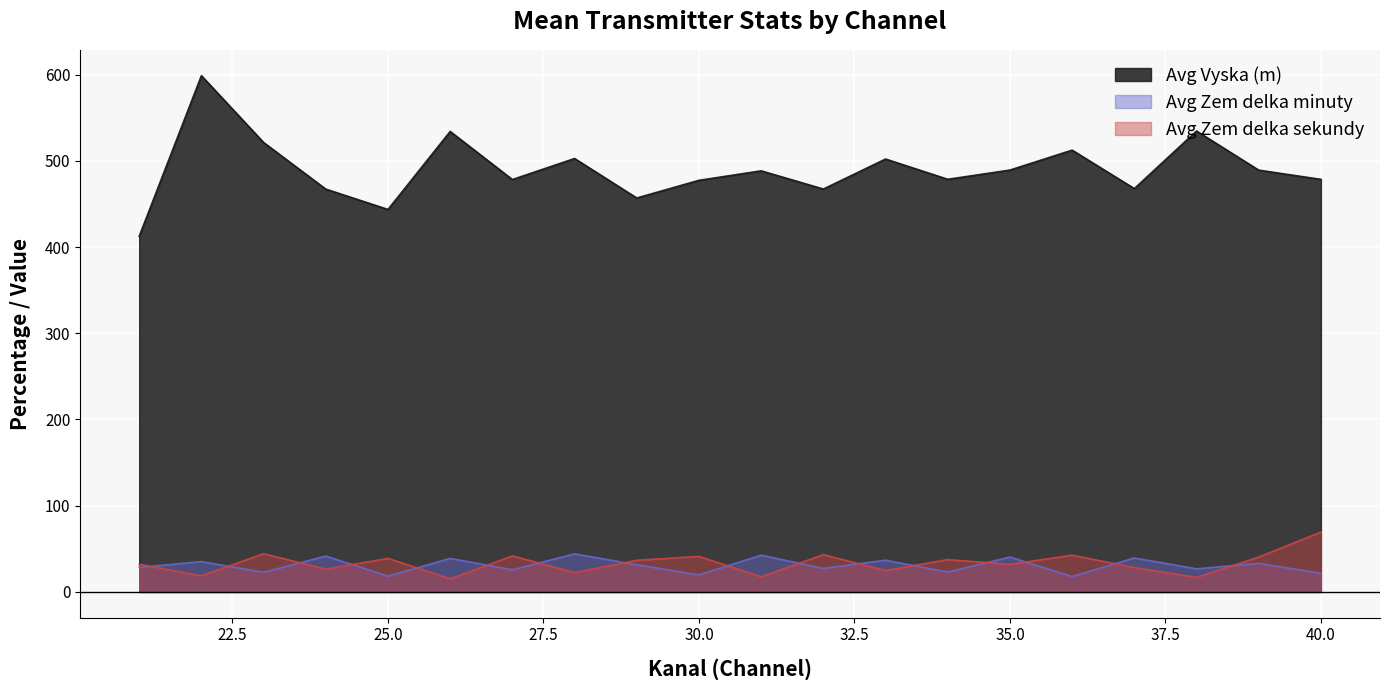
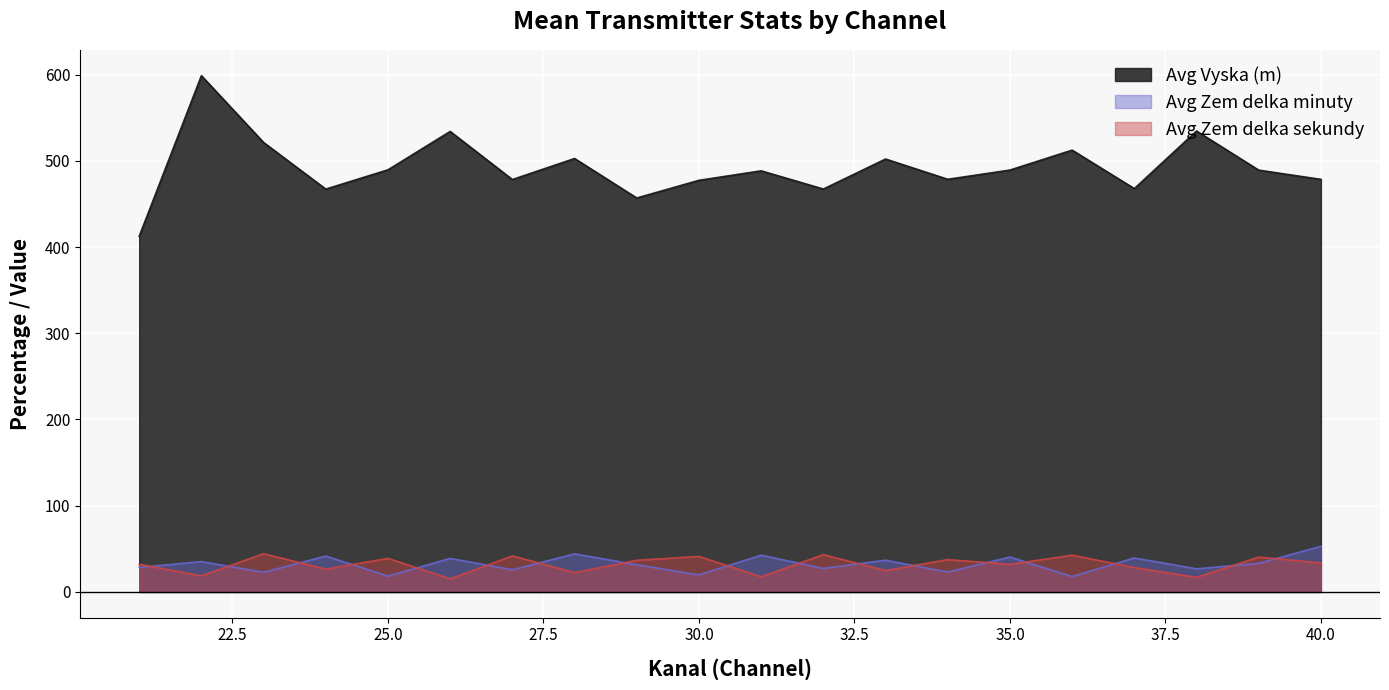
Avg Vyska (m), 25.0: 440 -> 490
Avg Zem delka minuty, 40.0: 20 -> 50
Avg Zem delka sekundy, 40.0: 70 -> 30
